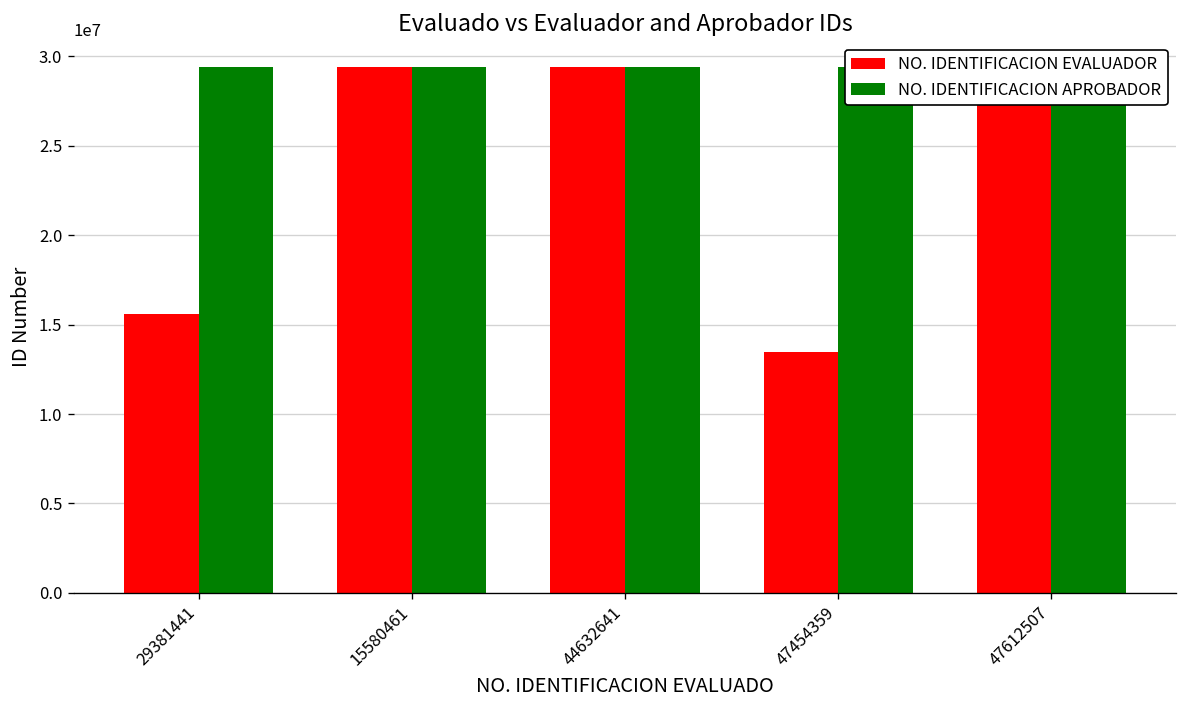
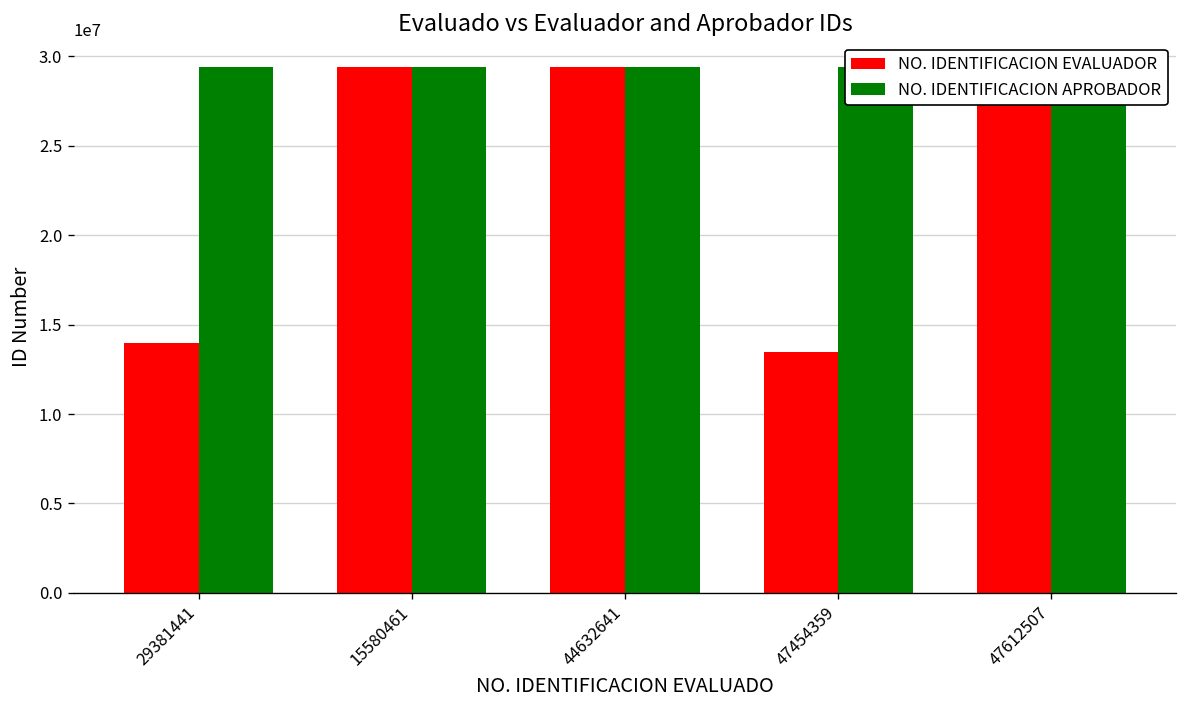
NO. IDENTIFICACION EVALUADOR, 29381441: 15600000 -> 14000000
